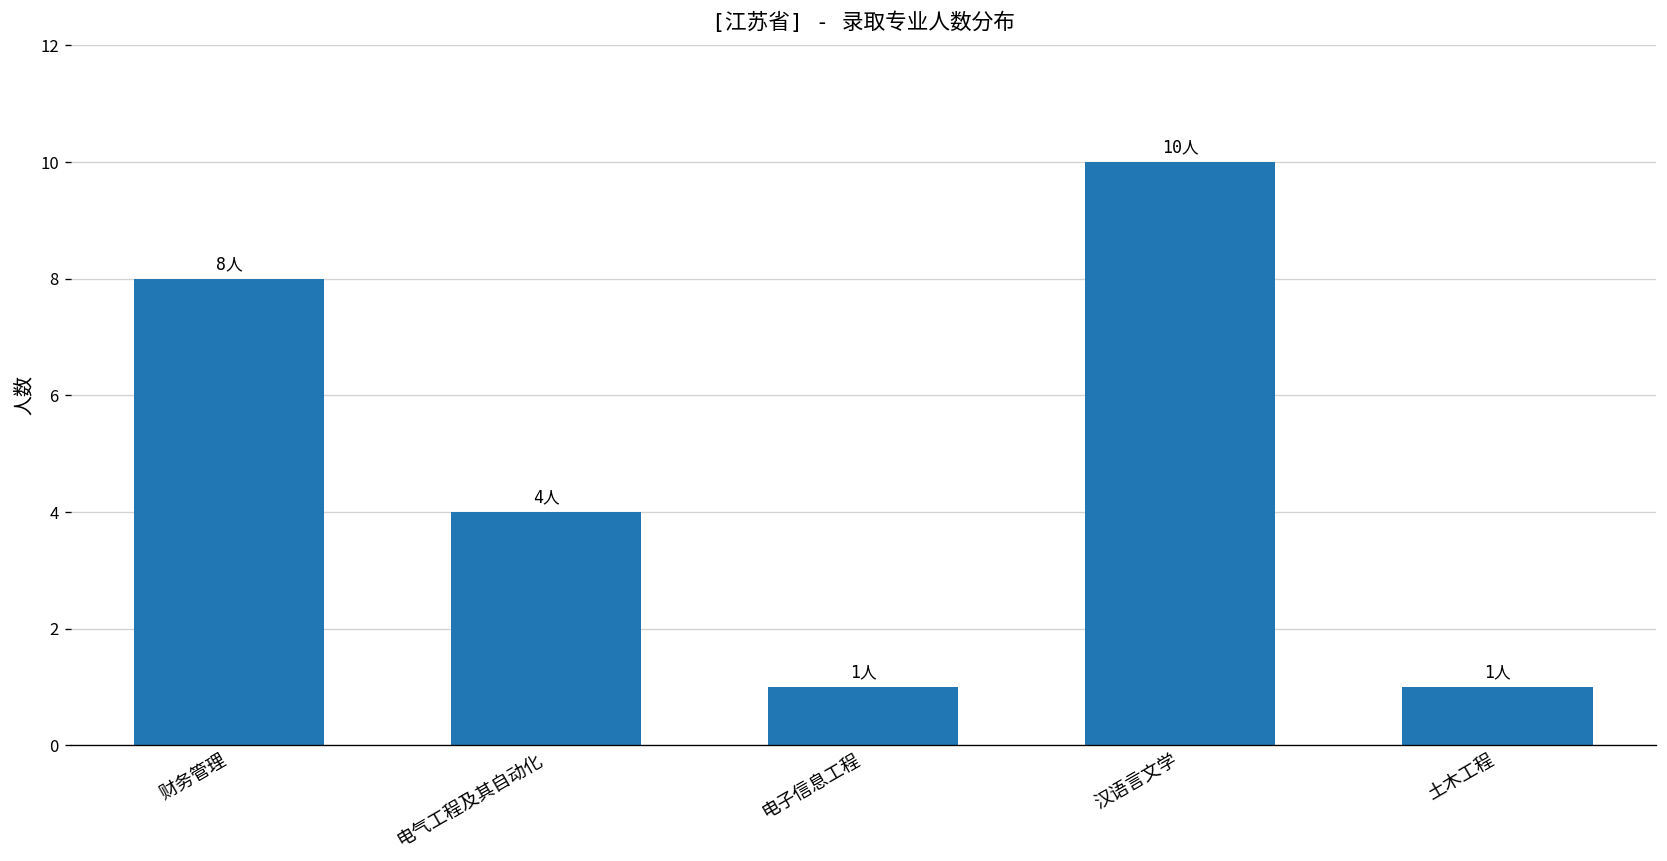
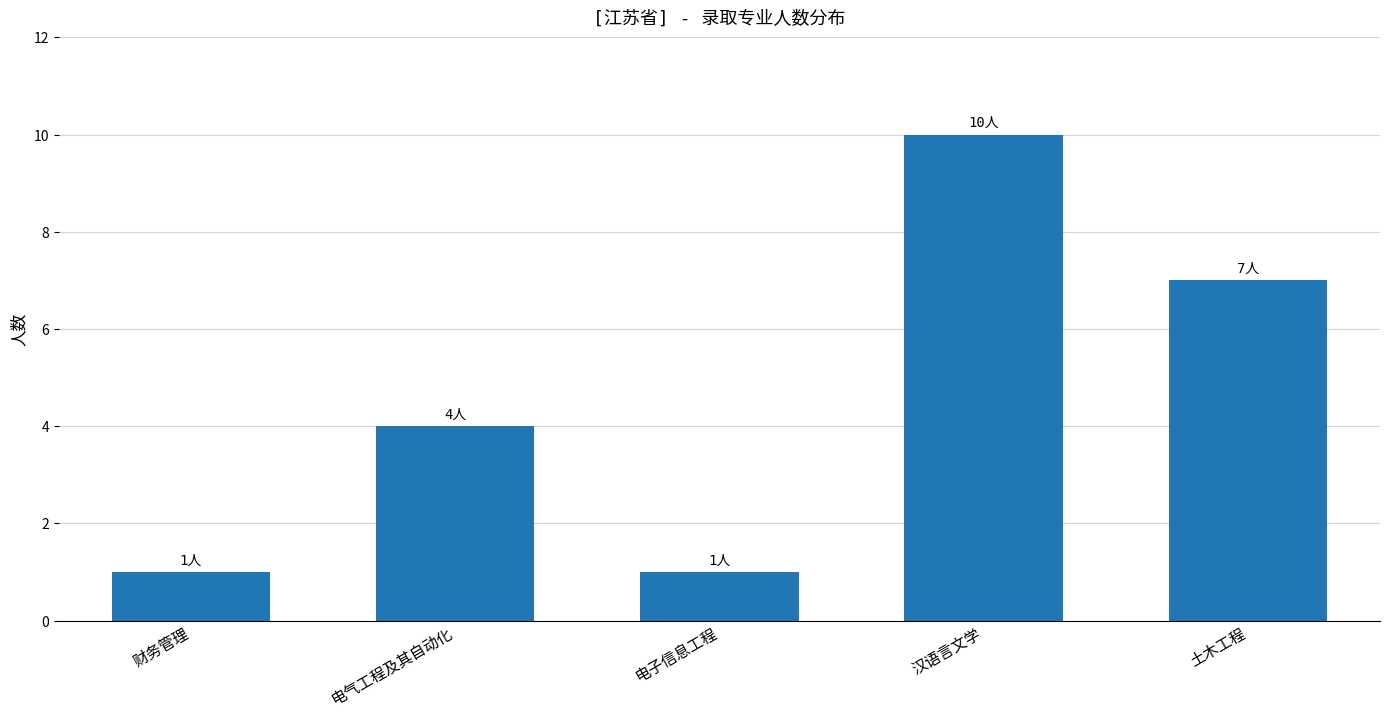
财务管理: 8人 -> 1人
土木工程: 1人 -> 7人
